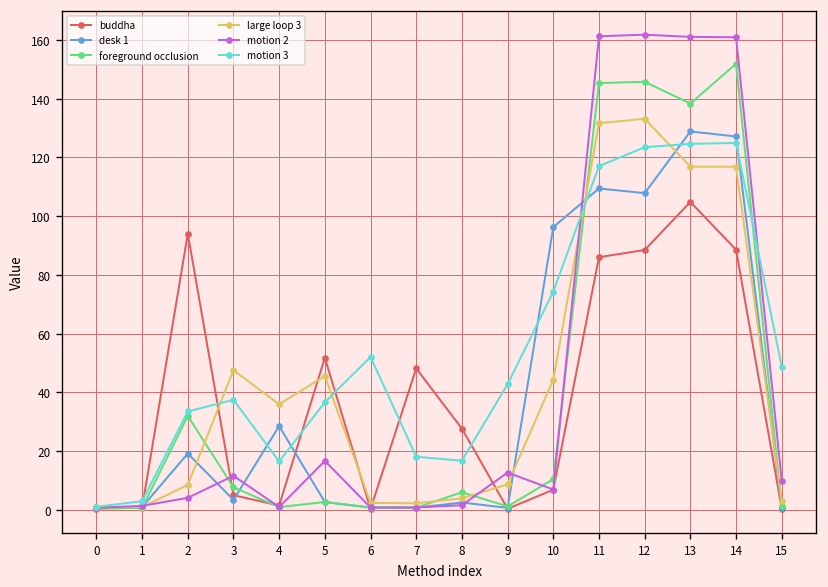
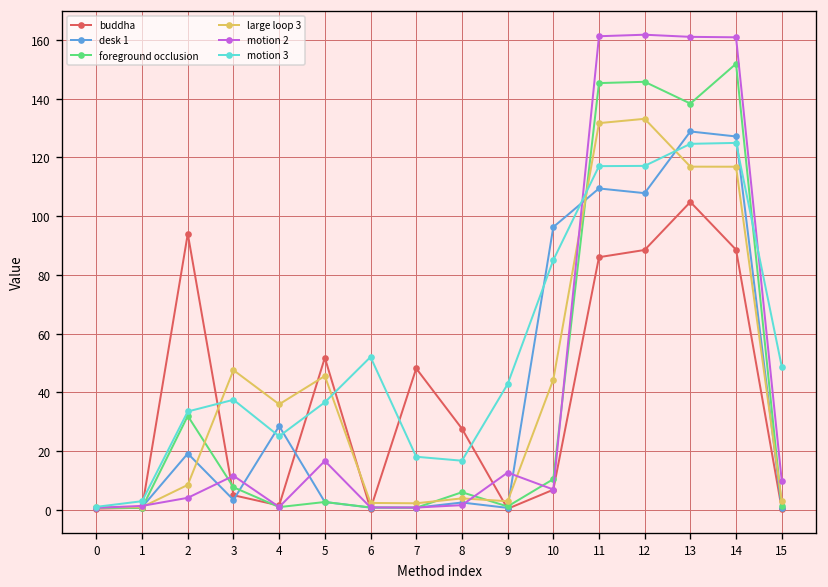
motion 3, 4: 17 -> 25
large loop 3, 9: 9 -> 3
motion 3, 10: 74 -> 85
motion 3, 12: 124 -> 117
